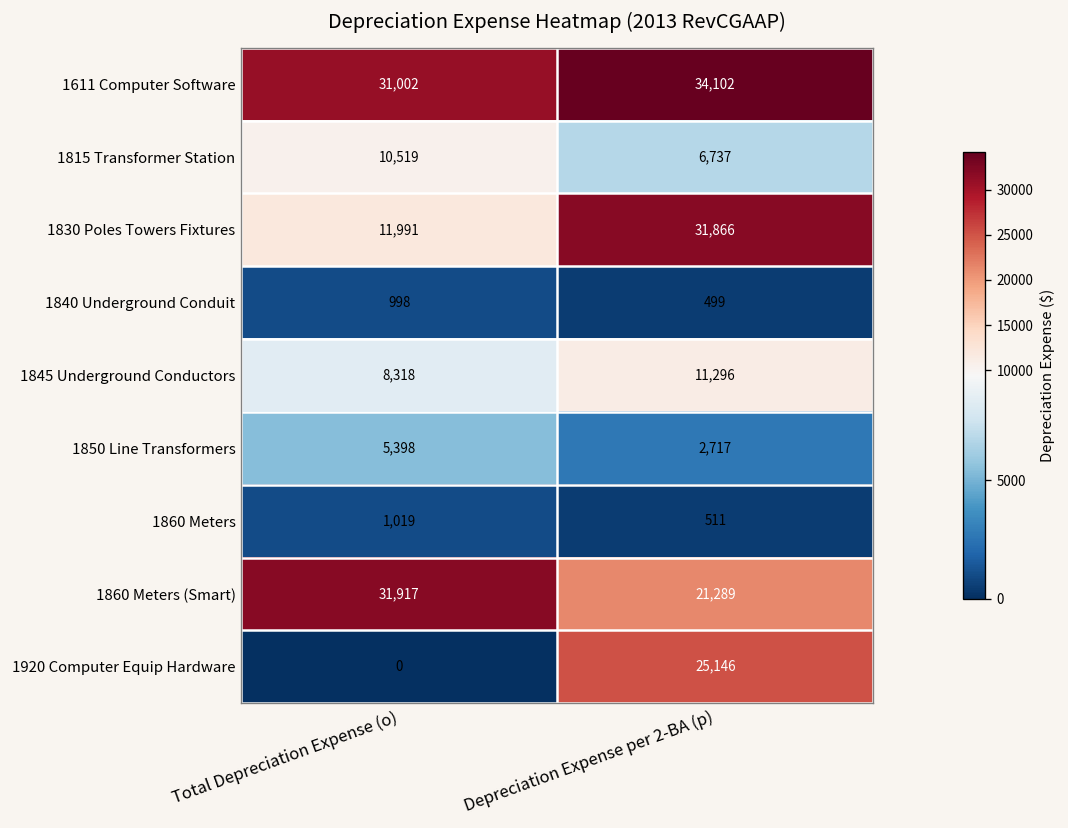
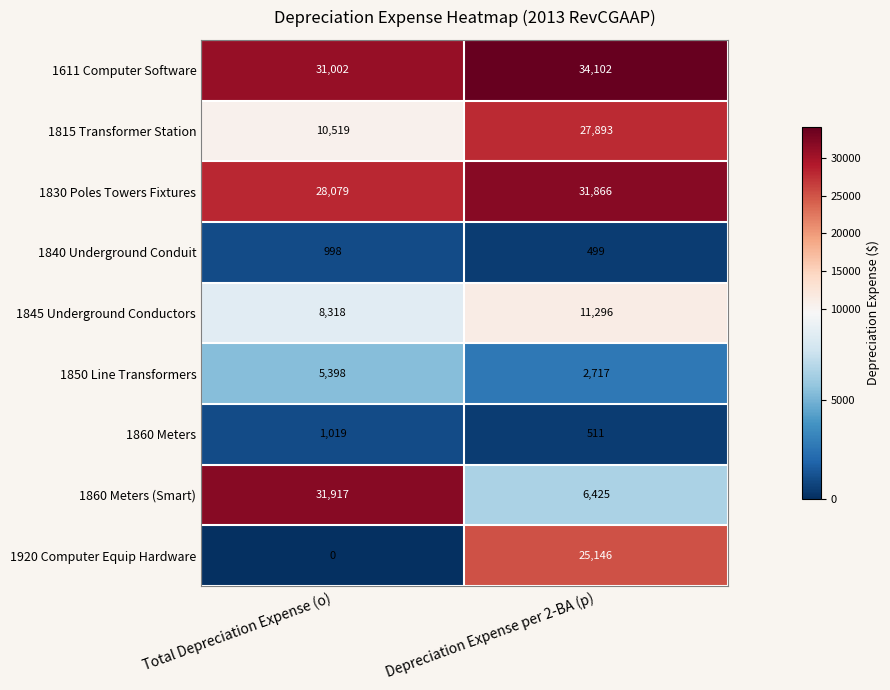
1815 Transformer Station, Depreciation Expense per 2-BA (p): 6,737 -> 27,893
1830 Poles Towers Fixtures, Total Depreciation Expense (o): 11,991 -> 28,079
1860 Meters (Smart), Depreciation Expense per 2-BA (p): 21,289 -> 6,425
